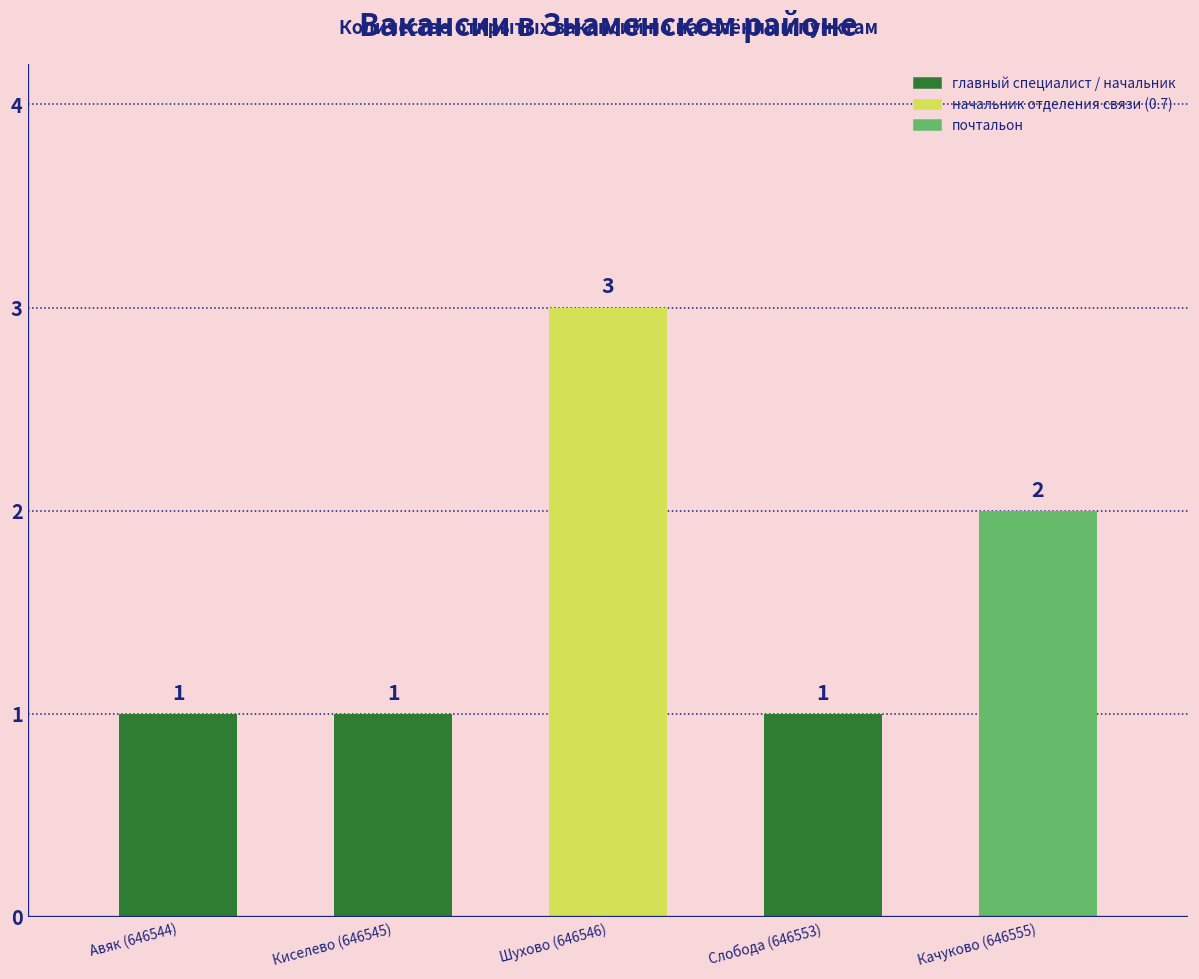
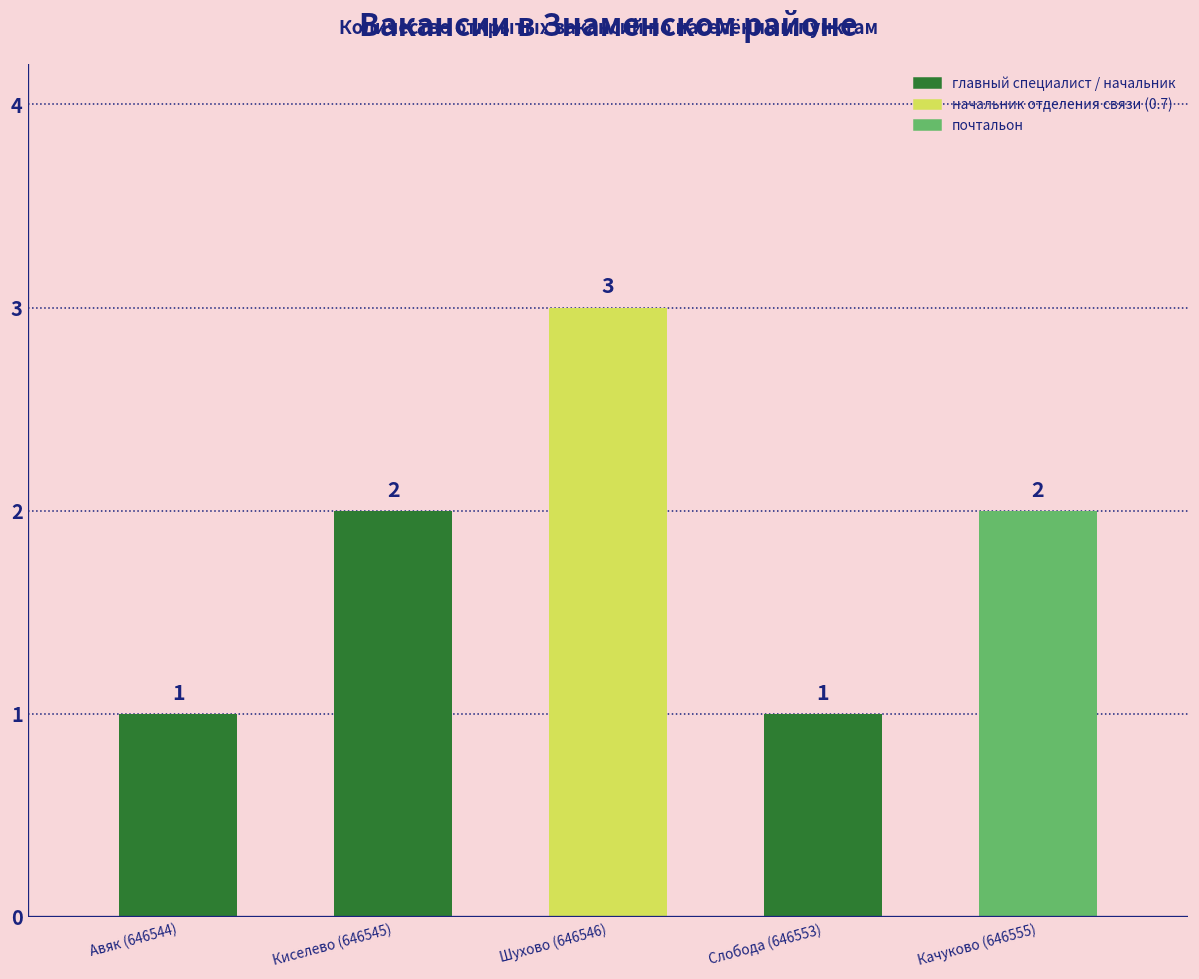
Киселево (646545): 1 -> 2
